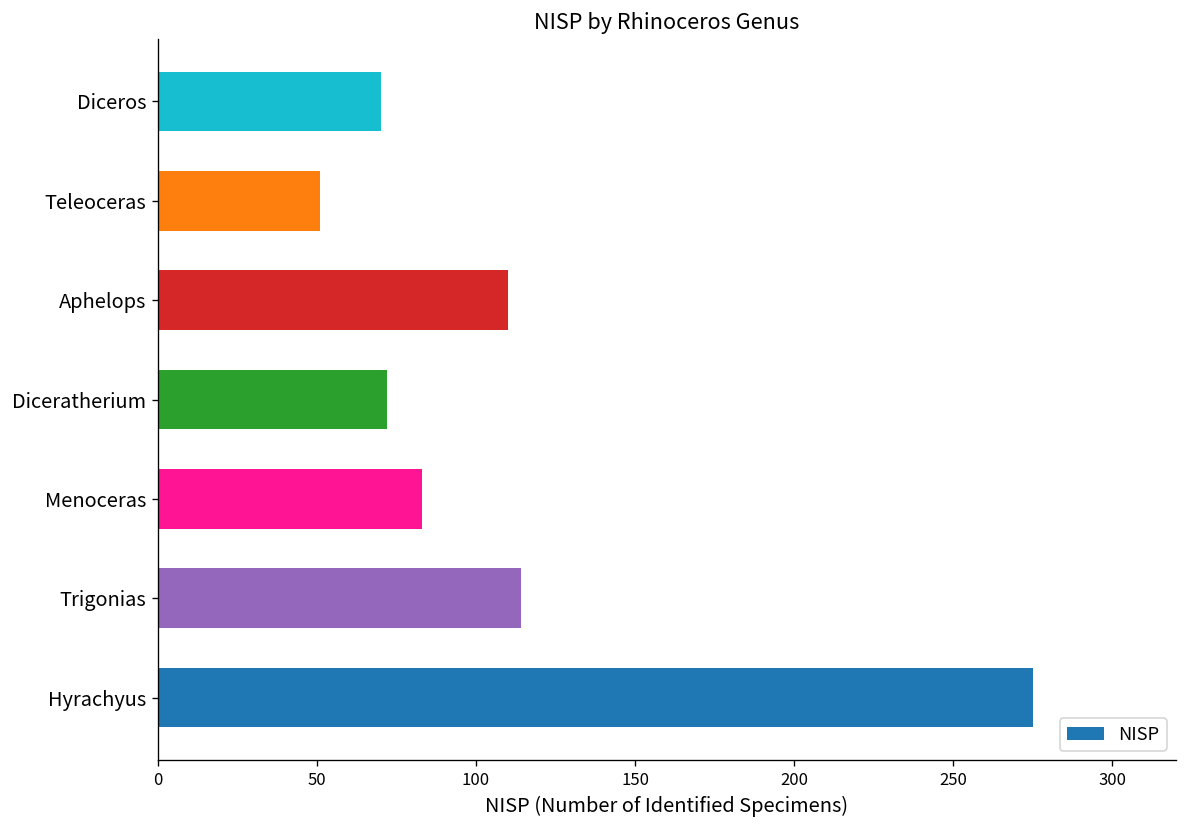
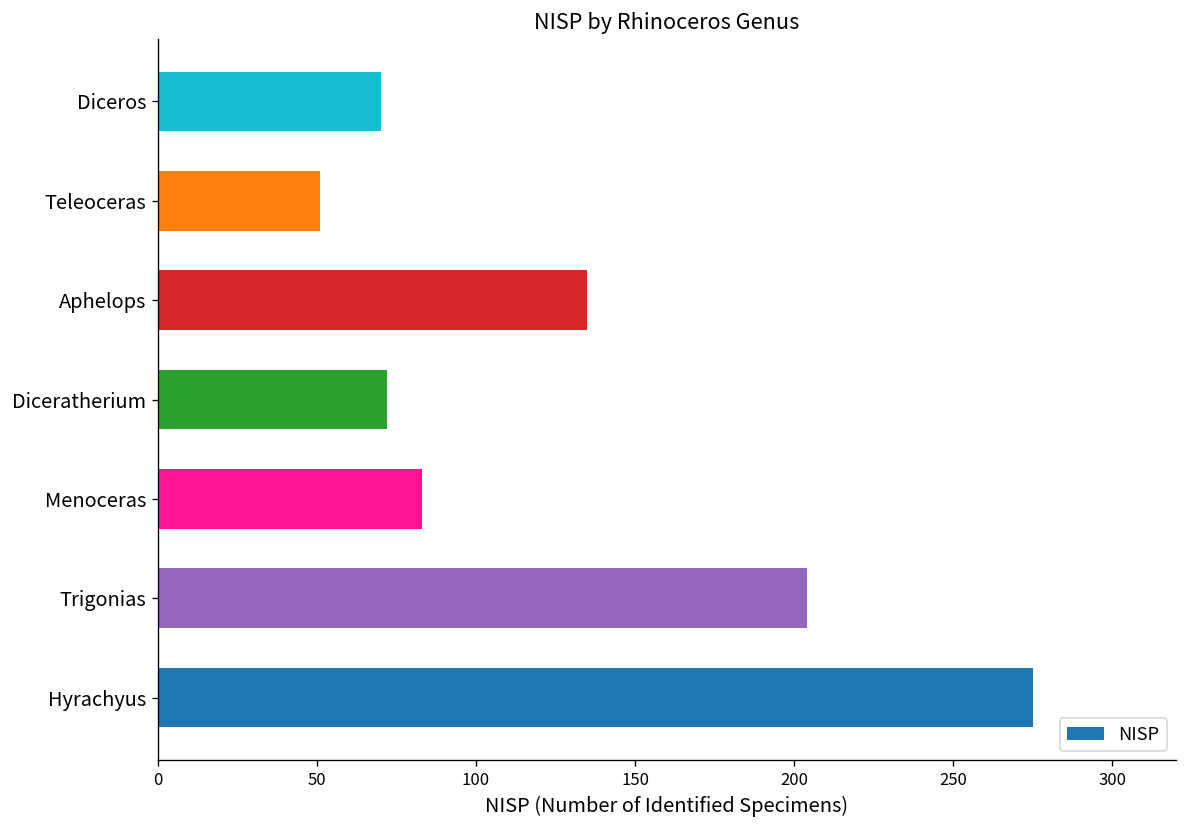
Aphelops: 110 -> 135
Trigonias: 114 -> 204
